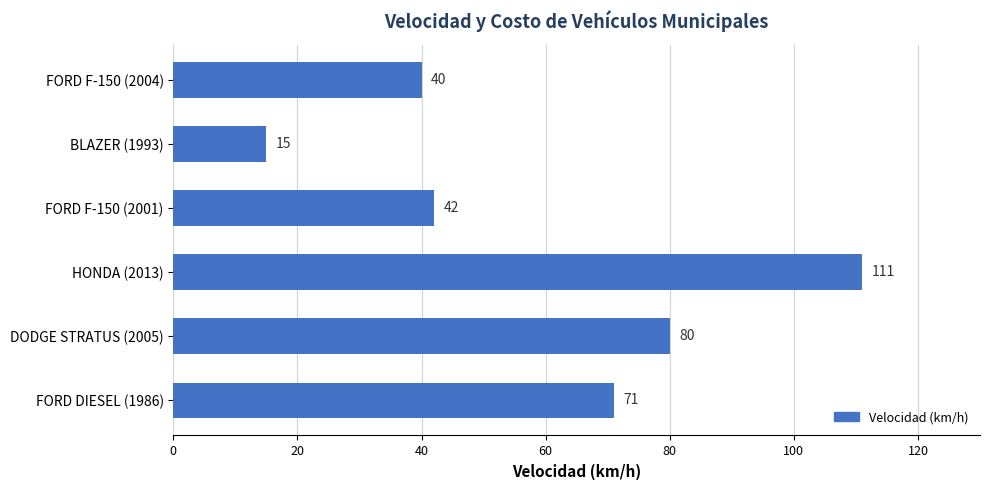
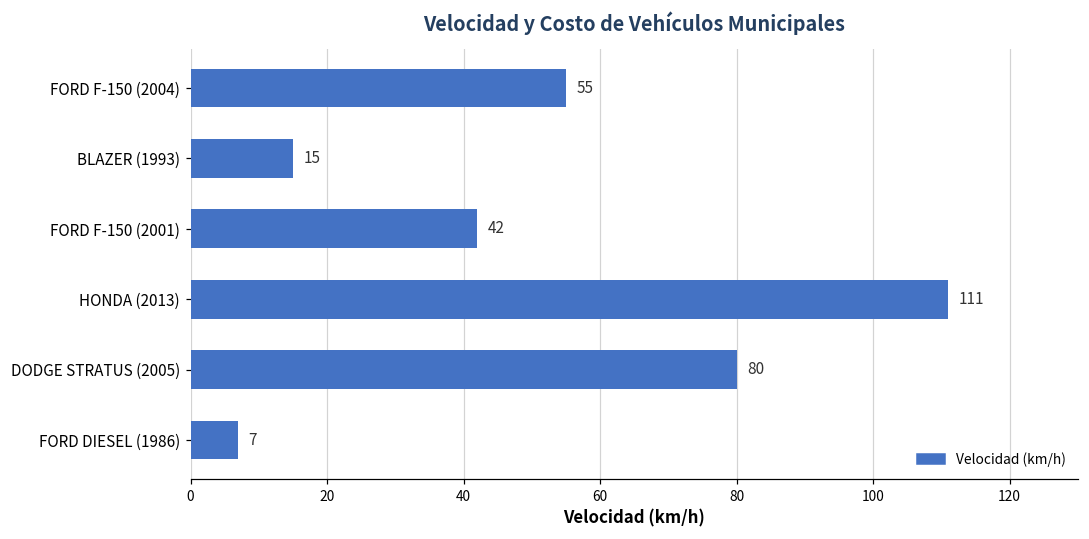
FORD F-150 (2004): 40 -> 55
FORD DIESEL (1986): 71 -> 7
